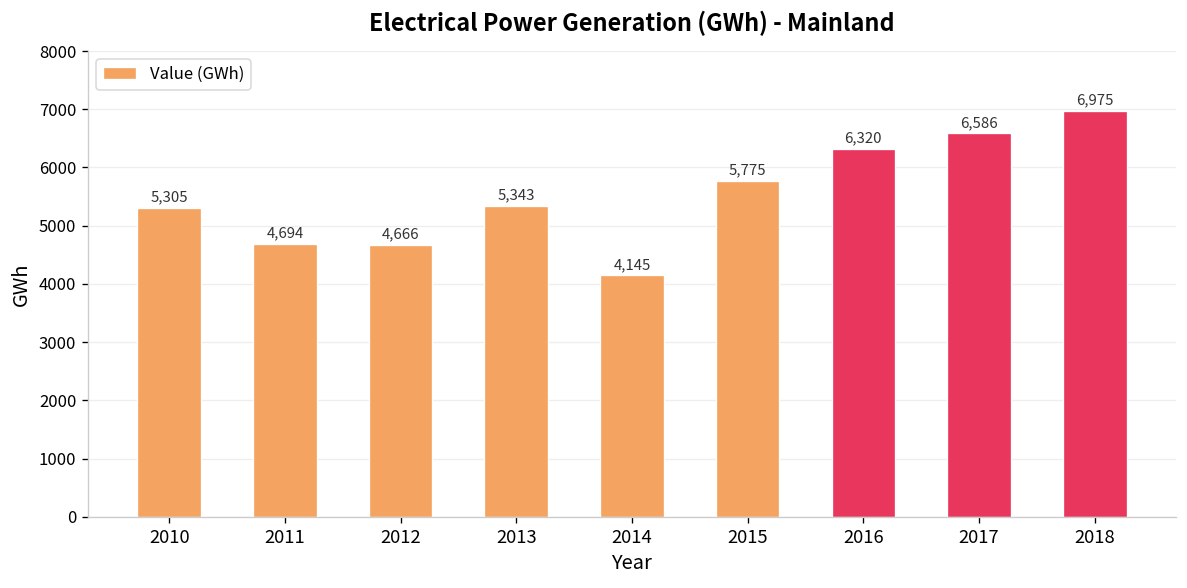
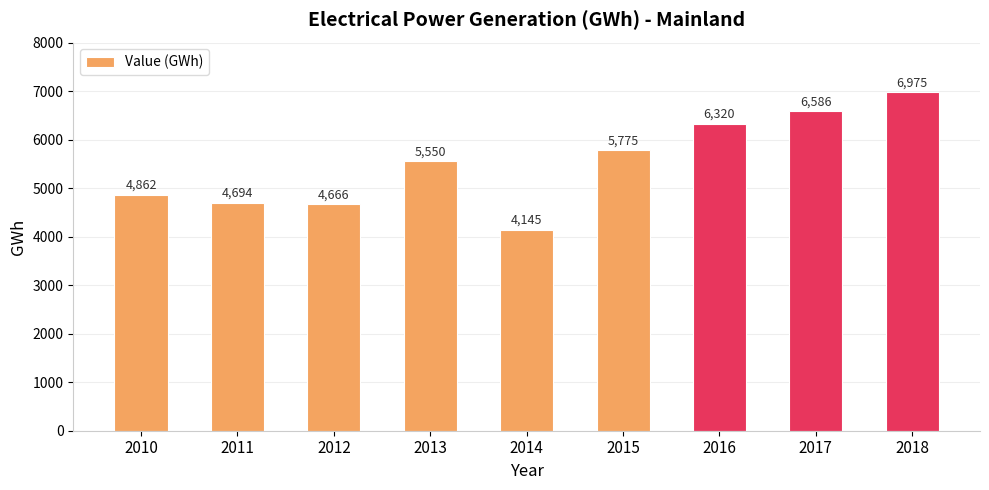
2010: 5,305 -> 4,862
2013: 5,343 -> 5,550
